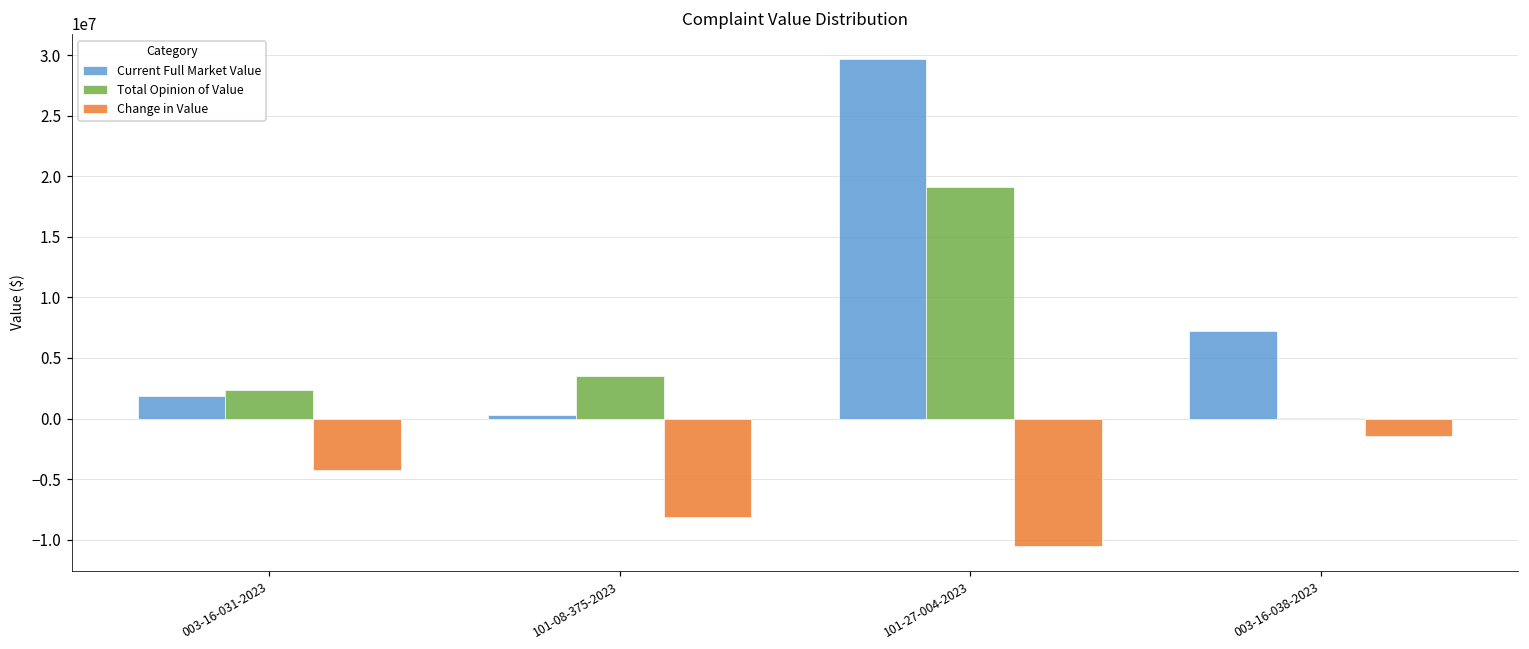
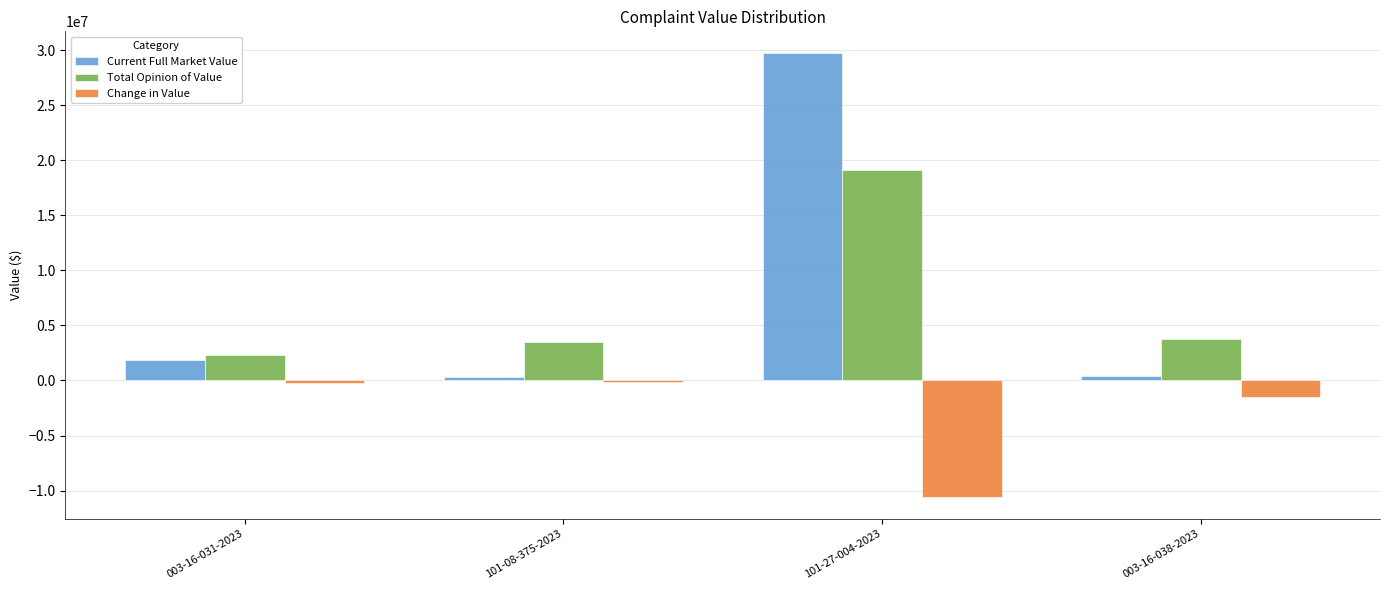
Change in Value, 003-16-031-2023: -4300000 -> -300000
Change in Value, 101-08-375-2023: -8200000 -> -100000
Current Full Market Value, 003-16-038-2023: 7200000 -> 400000
Total Opinion of Value, 003-16-038-2023: 100000 -> 3700000
